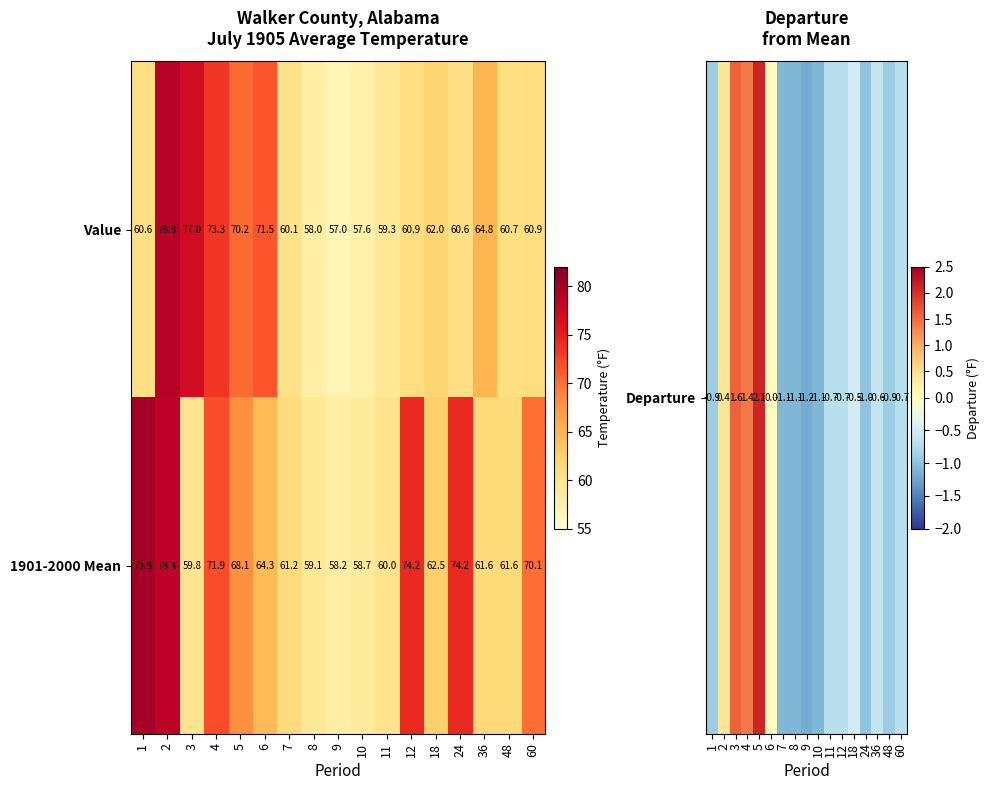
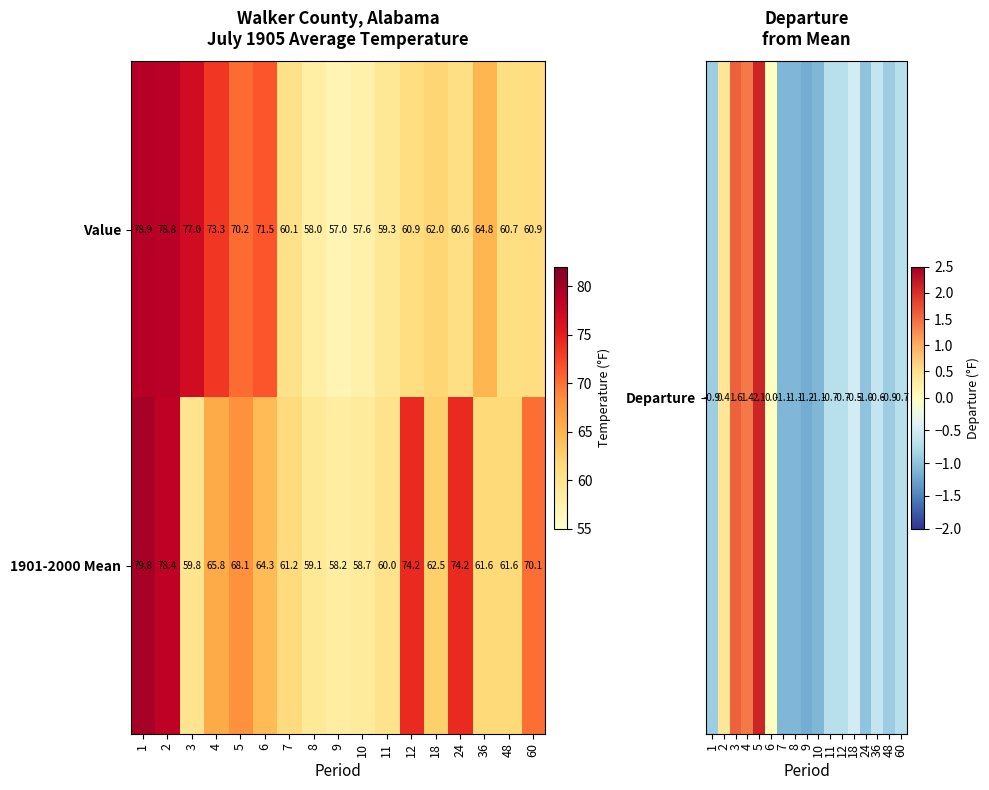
Value, 1: 60.6 -> 78.9
1901-2000 Mean, 4: 71.9 -> 65.8
